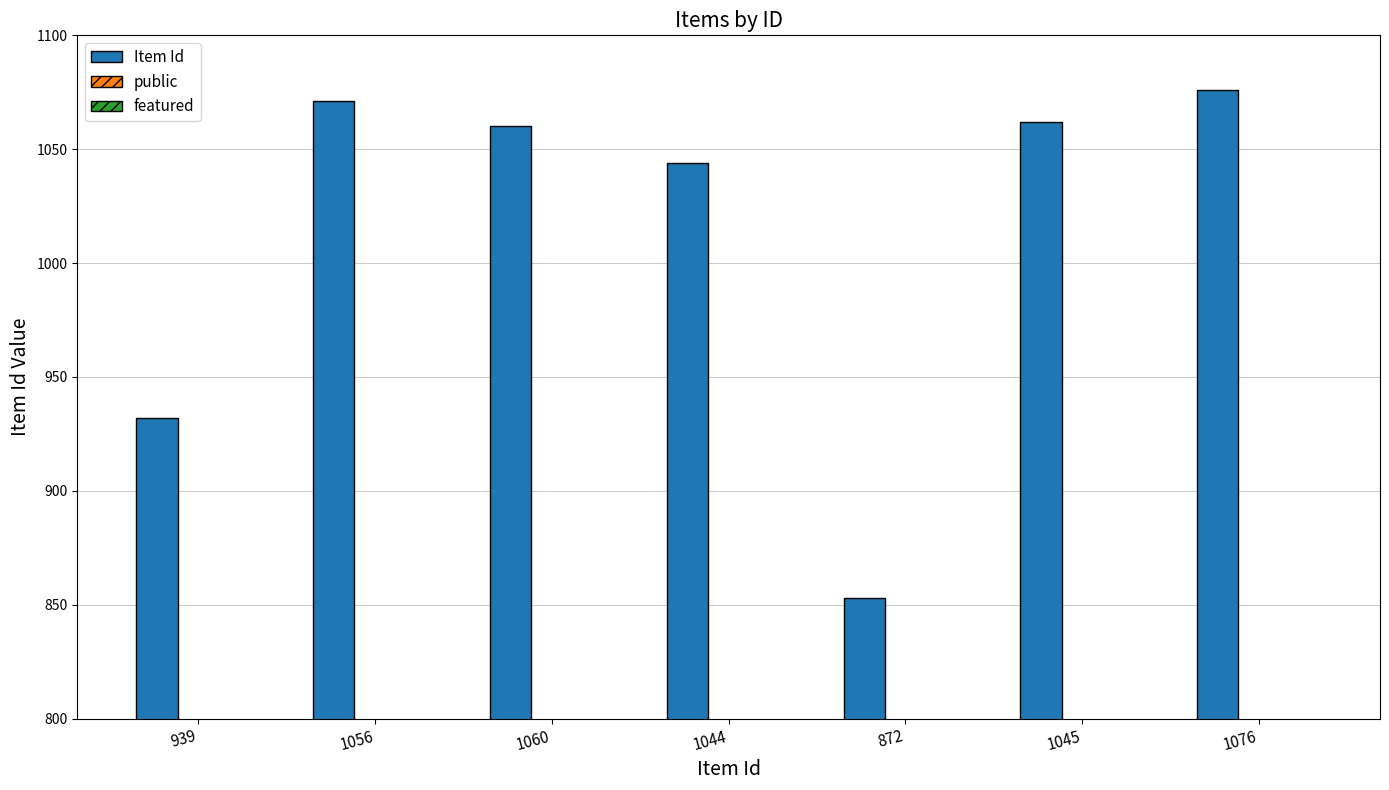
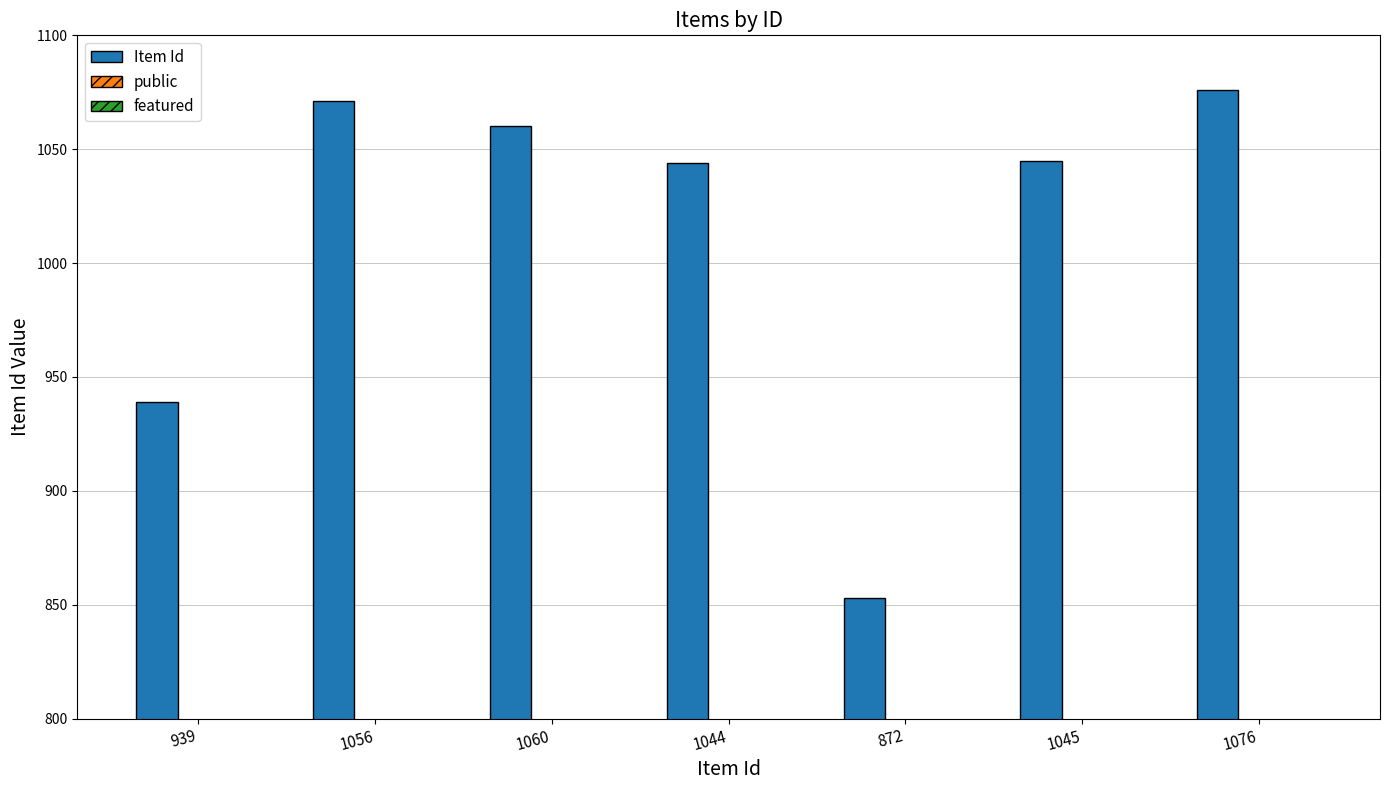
Item Id, 939: 932 -> 939
Item Id, 1045: 1062 -> 1045
